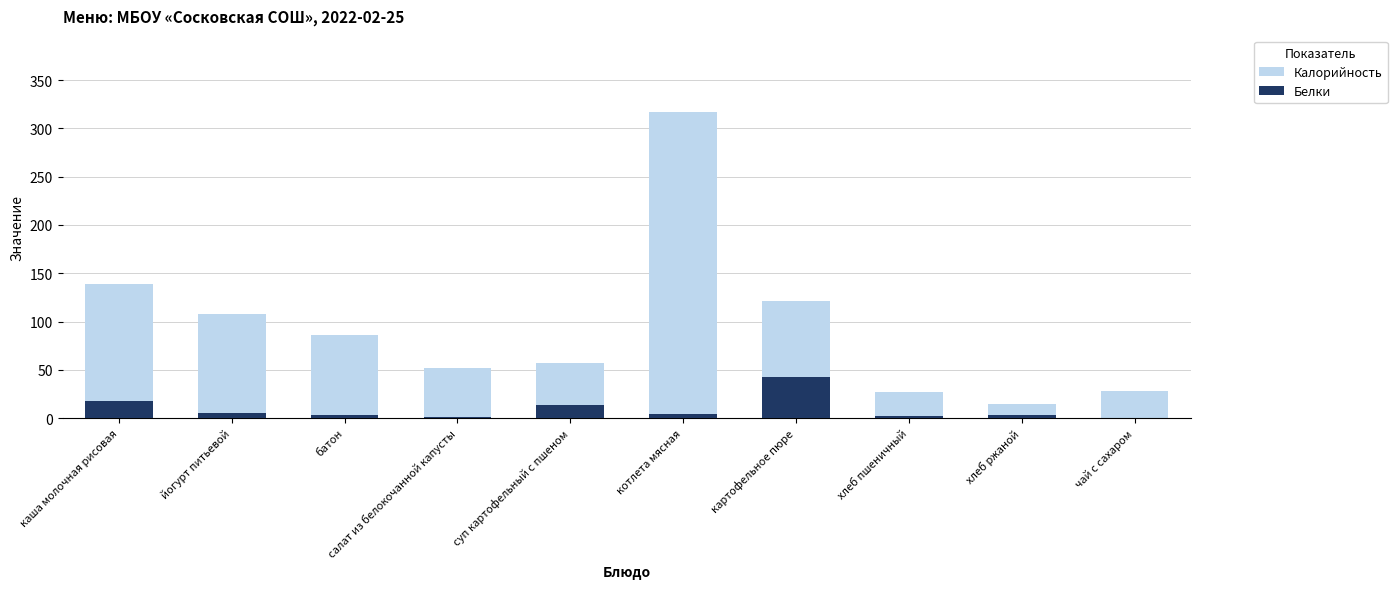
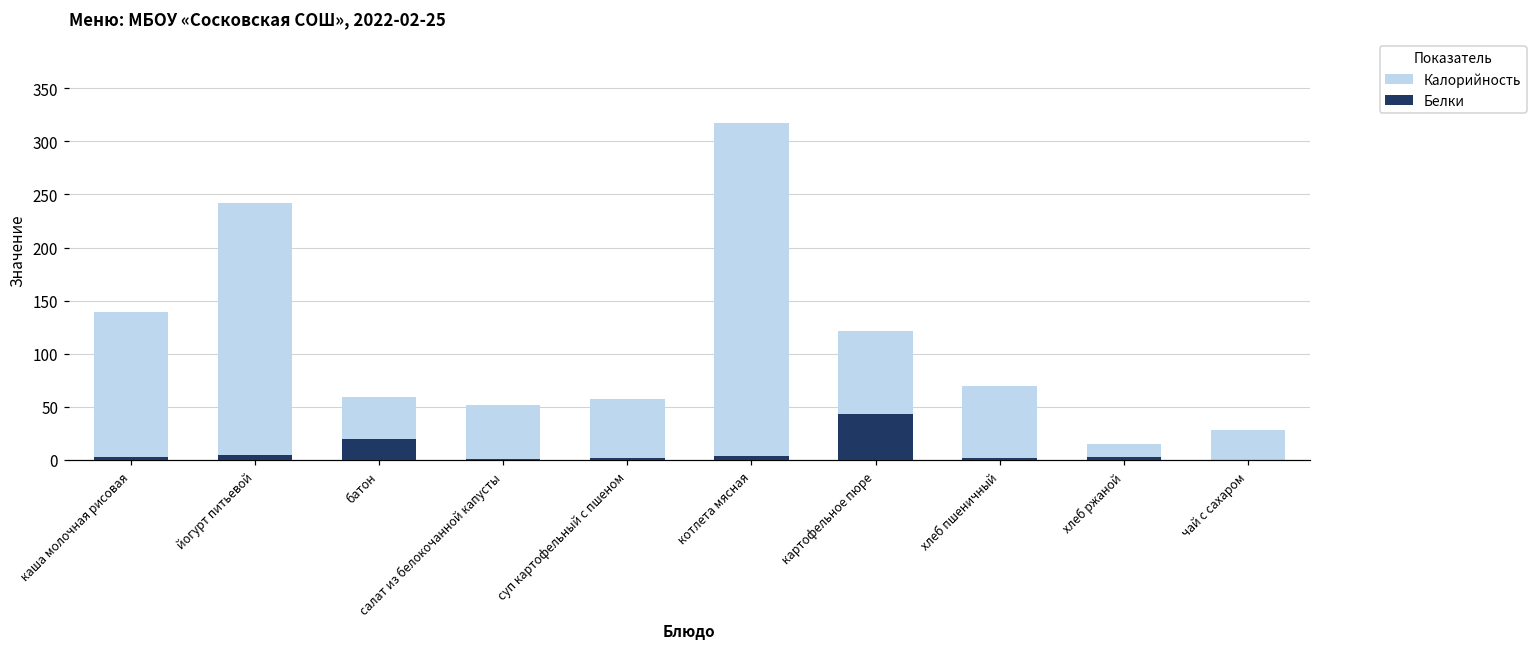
Белки, каша молочная рисовая: 20 -> 0
Калорийность, йогурт питьевой: 110 -> 240
Калорийность, батон: 90 -> 60
Белки, батон: 0 -> 20
Белки, суп картофельный с пшеном: 10 -> 0
Калорийность, хлеб пшеничный: 30 -> 70
